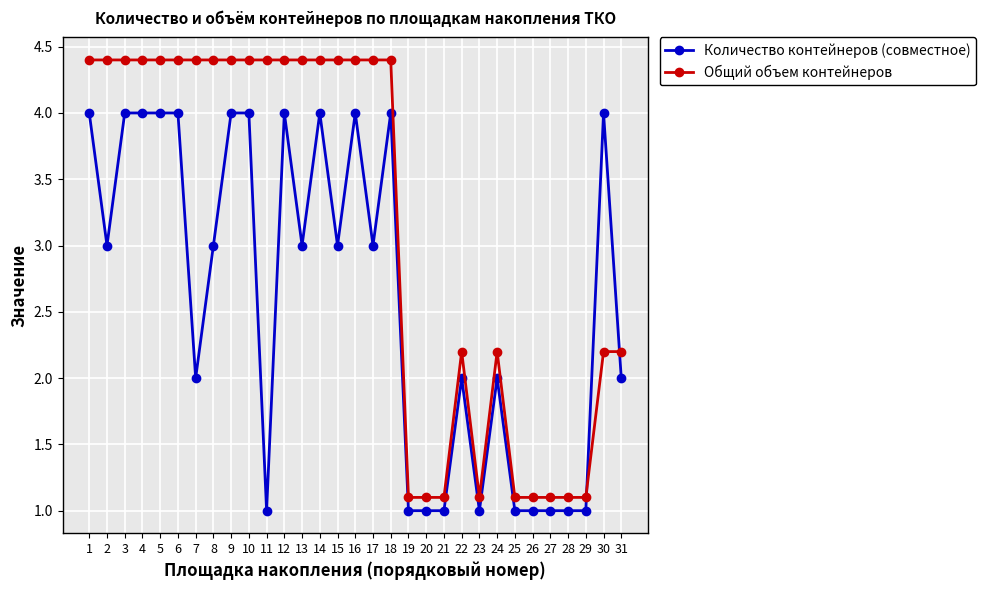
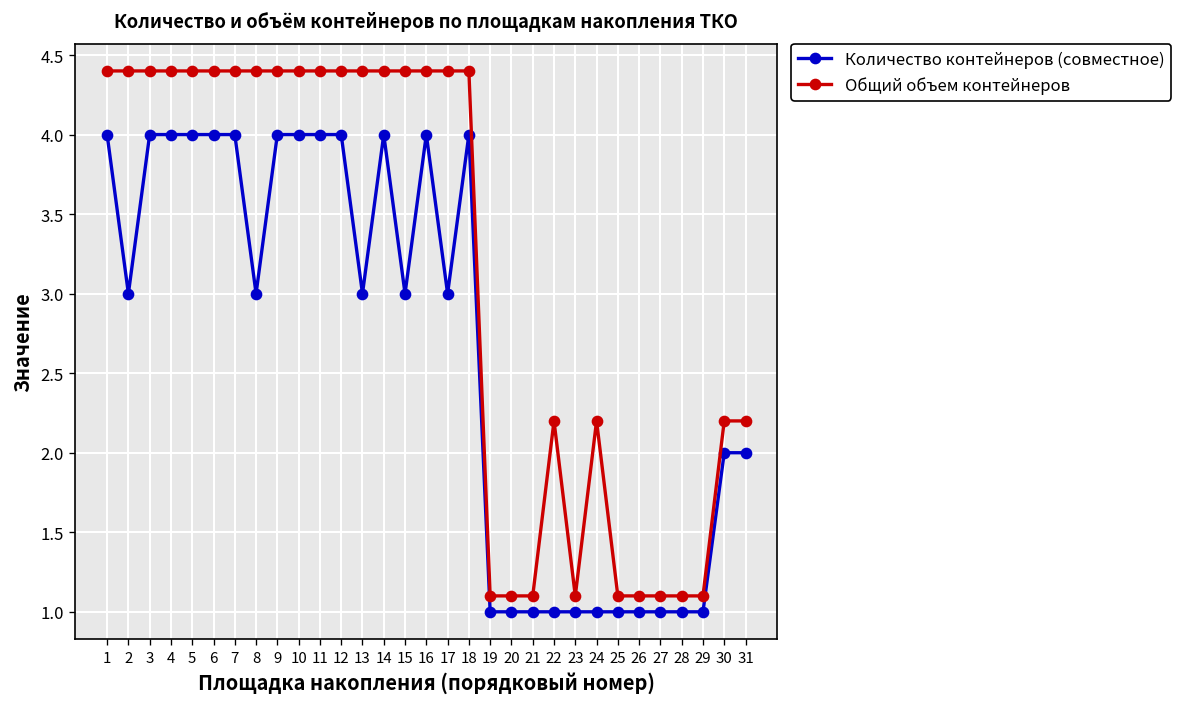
Количество контейнеров (совместное), 7: 2 -> 4
Количество контейнеров (совместное), 11: 1 -> 4
Количество контейнеров (совместное), 22: 2 -> 1
Количество контейнеров (совместное), 24: 2 -> 1
Количество контейнеров (совместное), 30: 4 -> 2
